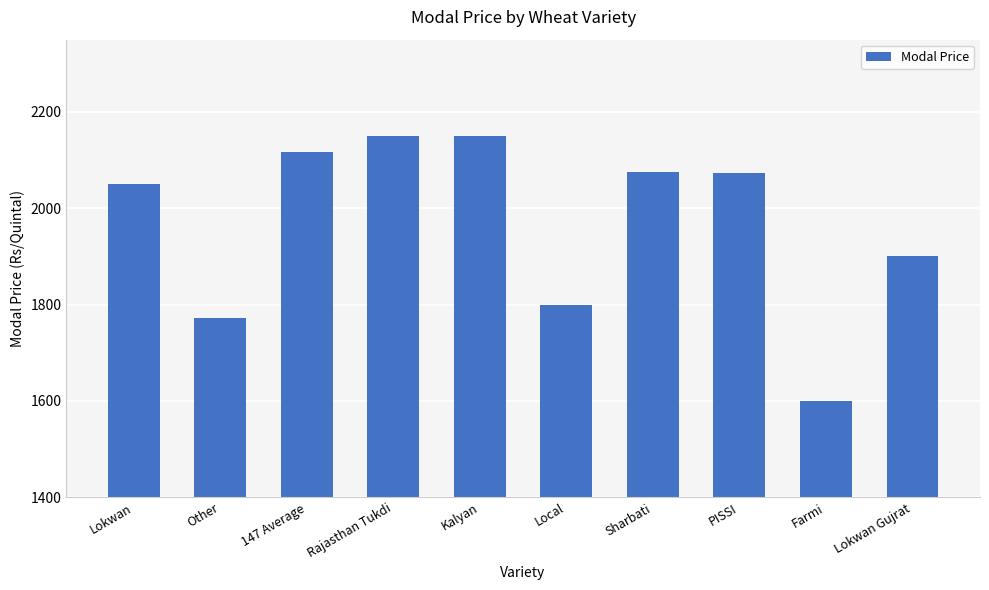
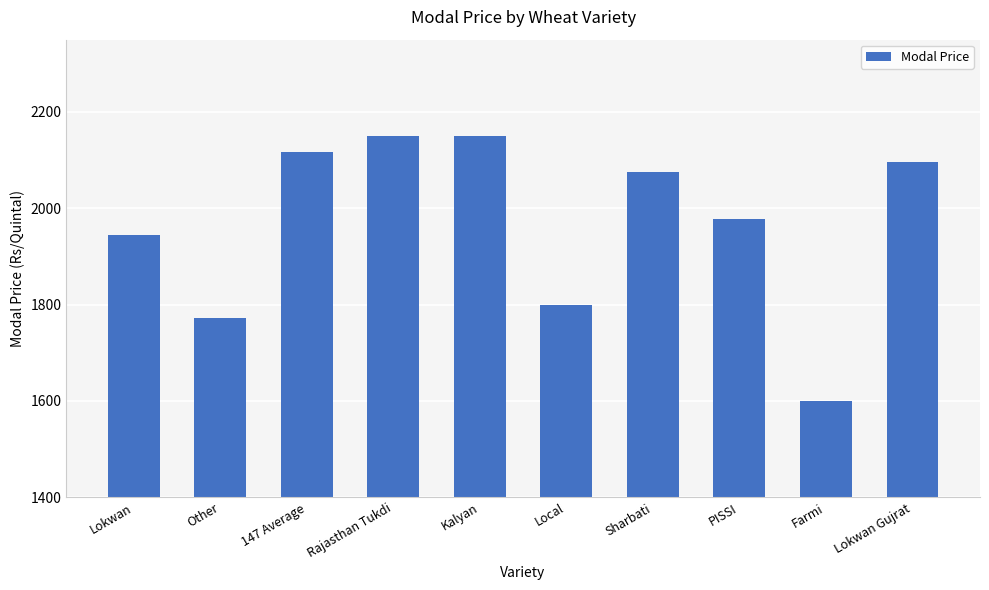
Lokwan: 2050 -> 1950
PISSI: 2070 -> 1980
Lokwan Gujrat: 1900 -> 2100
